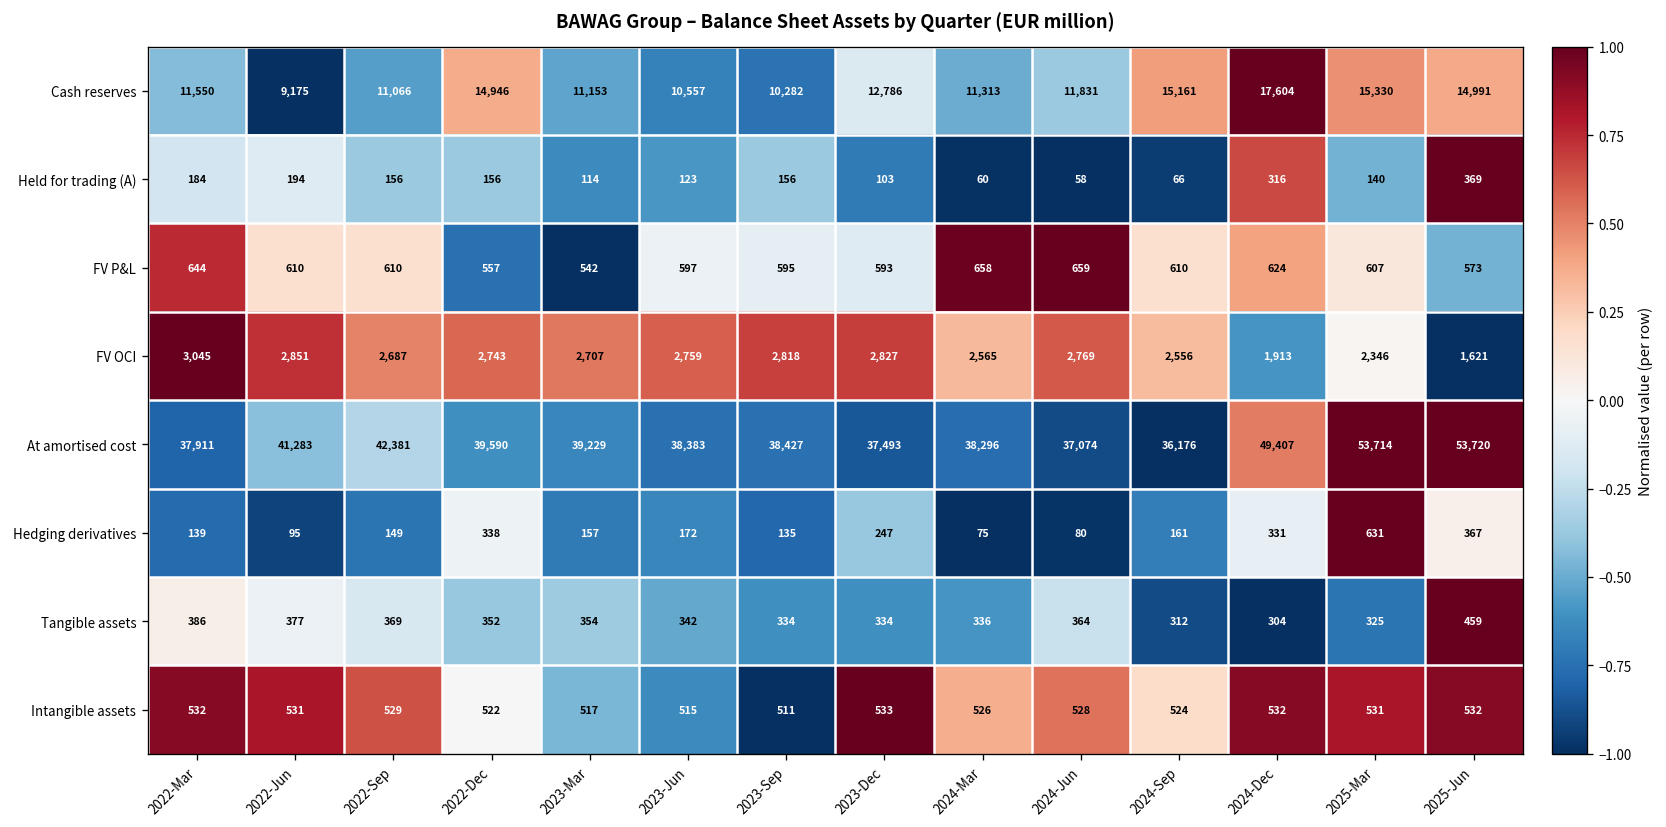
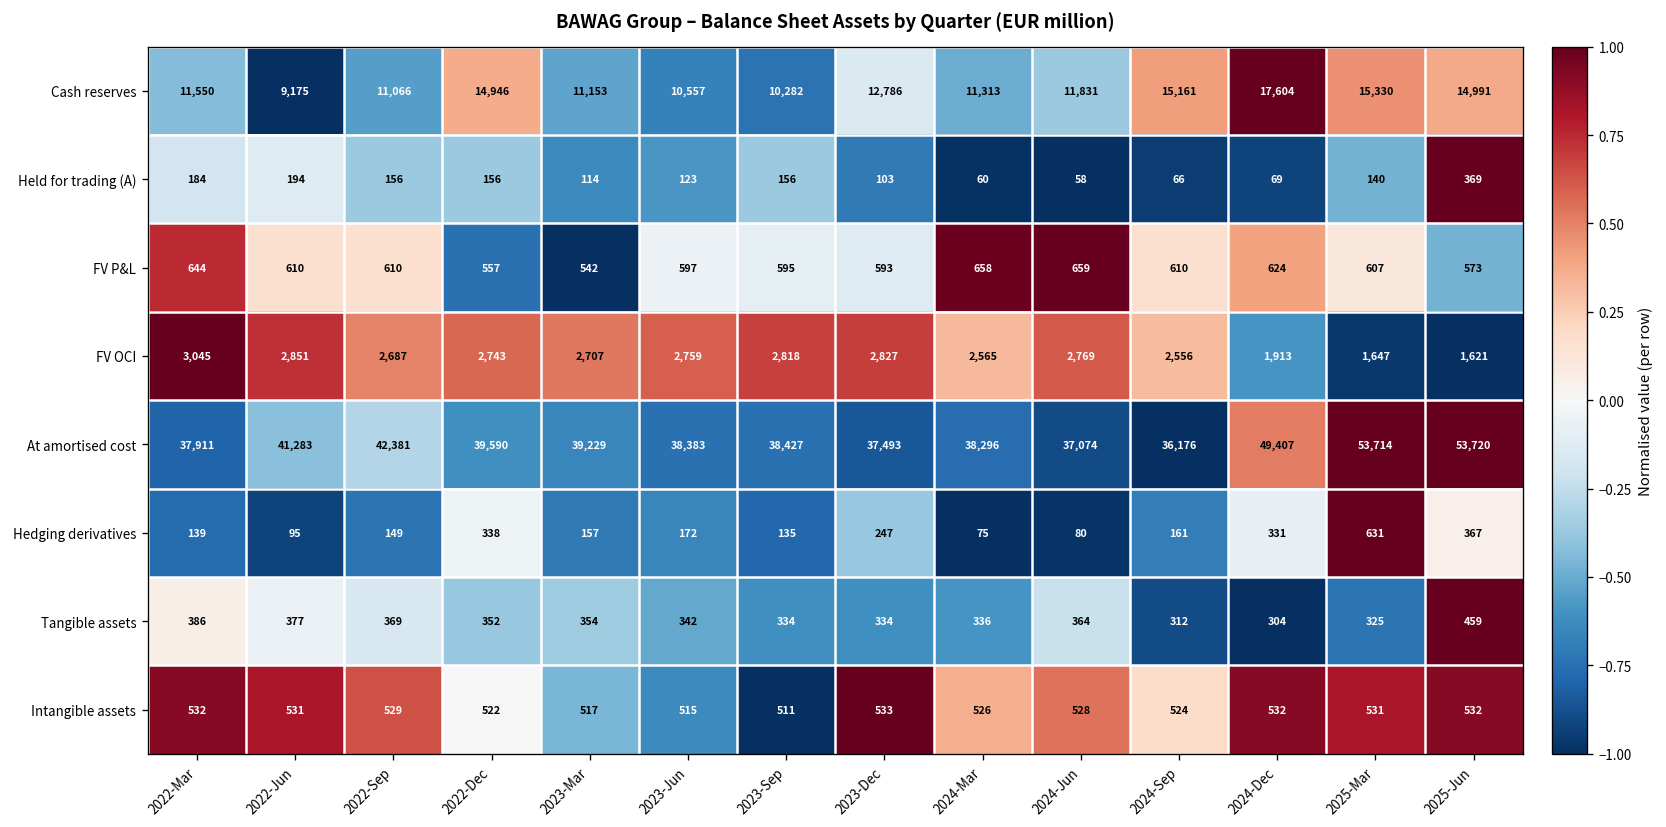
Held for trading (A), 2024-Dec: 316 -> 69
FV OCI, 2025-Mar: 2,346 -> 1,647
